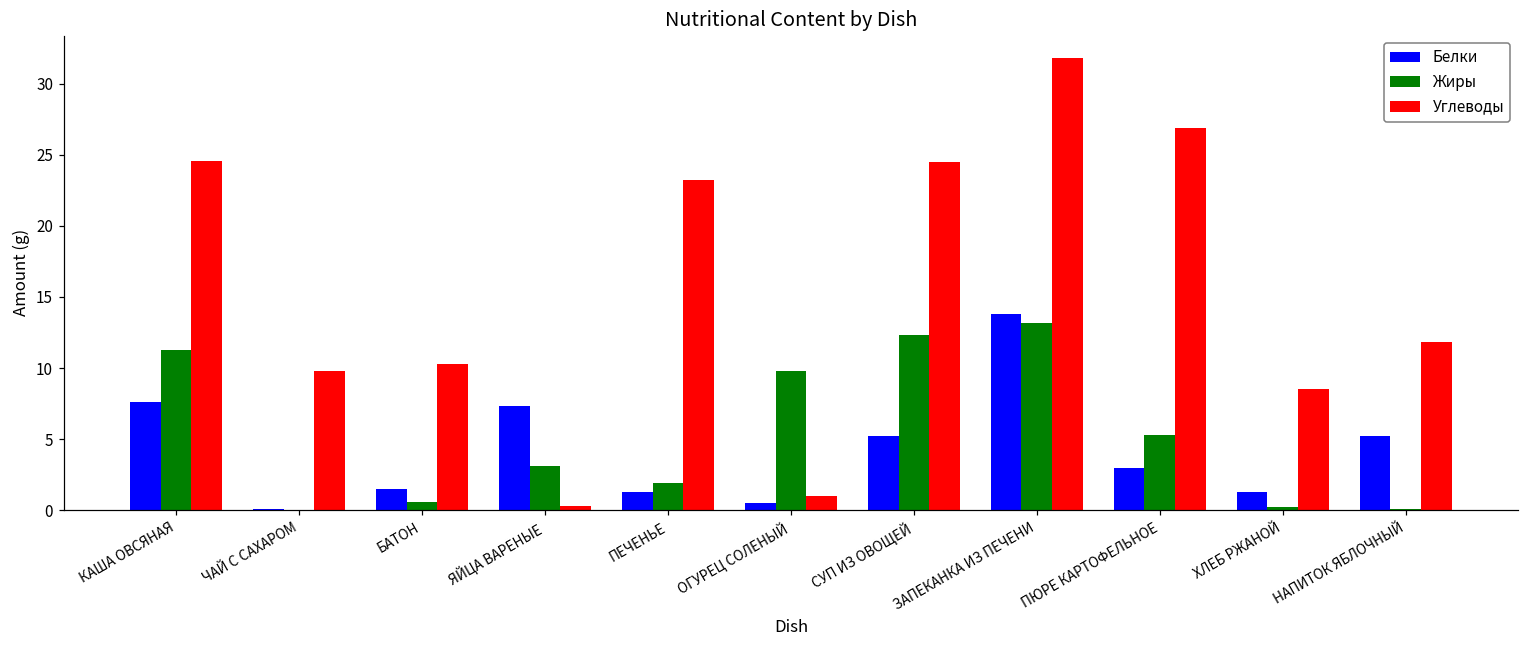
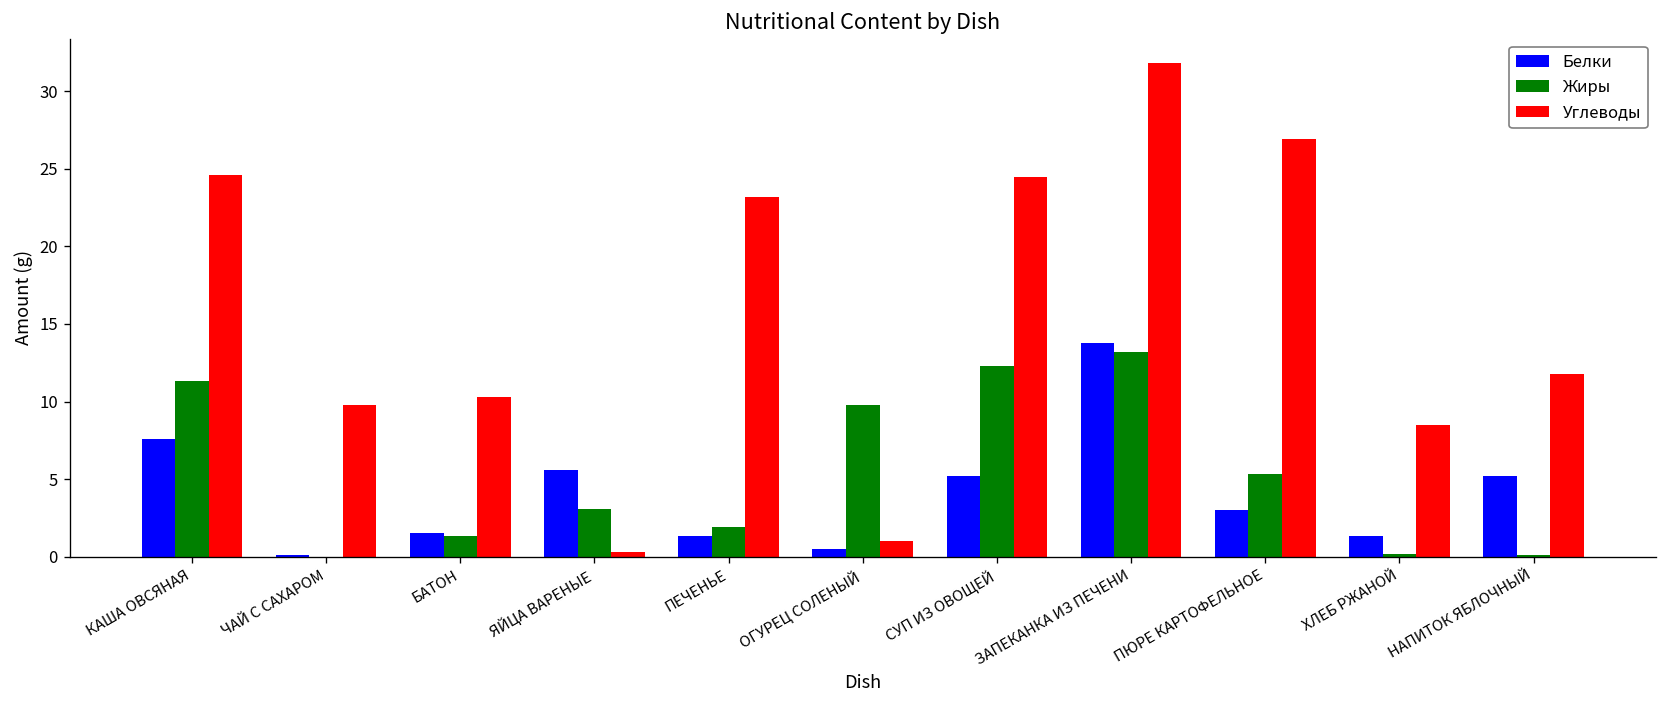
Жиры, БАТОН: 0.6 -> 1.3
Белки, ЯЙЦА ВАРЕНЫЕ: 7.3 -> 5.6
